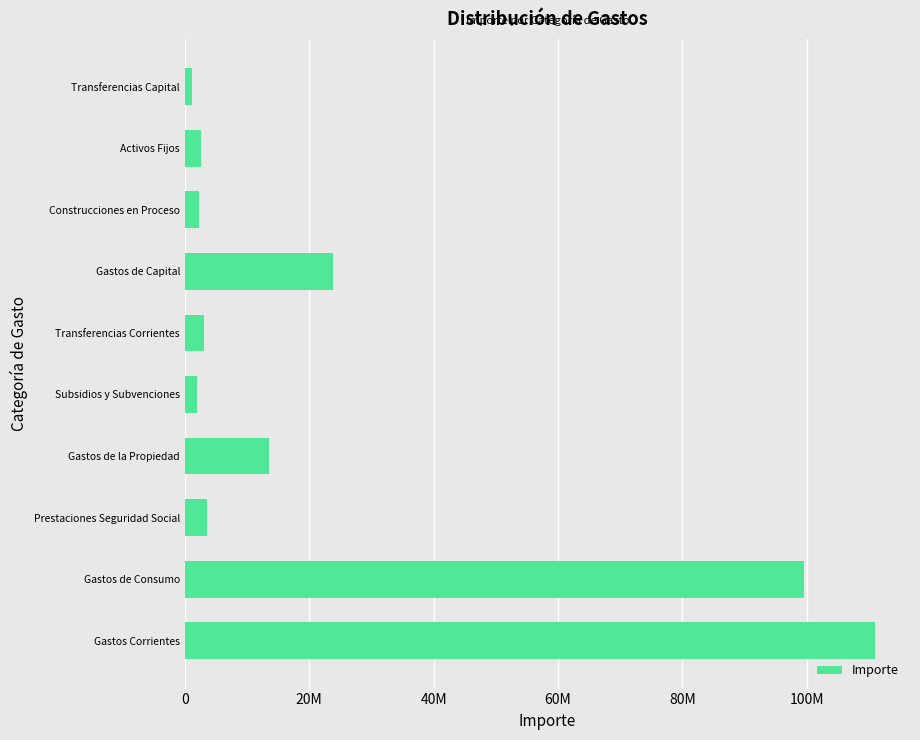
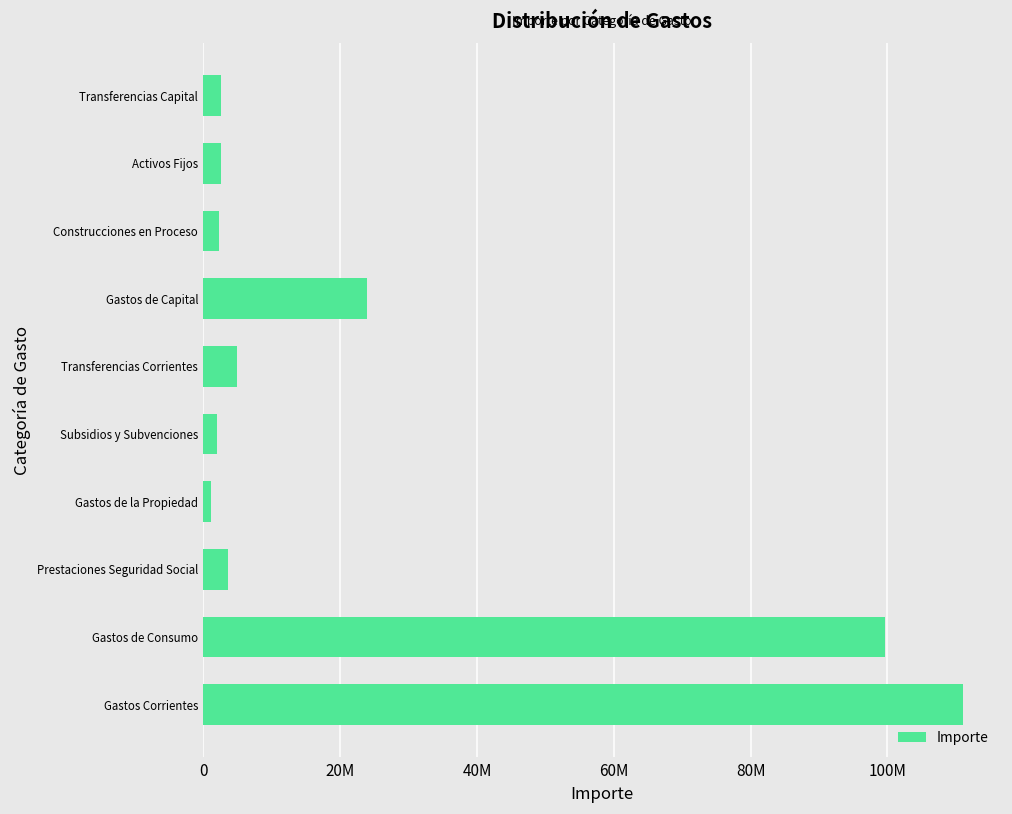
Transferencias Capital: 1000000 -> 3000000
Transferencias Corrientes: 3000000 -> 5000000
Gastos de la Propiedad: 14000000 -> 1000000
